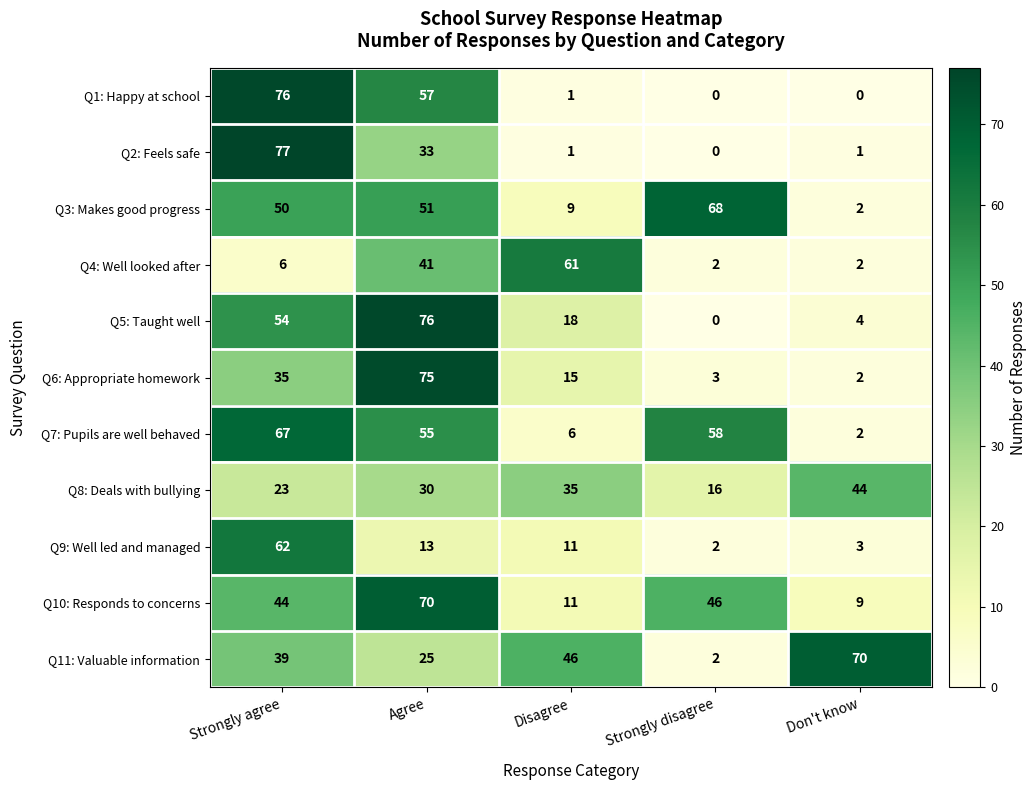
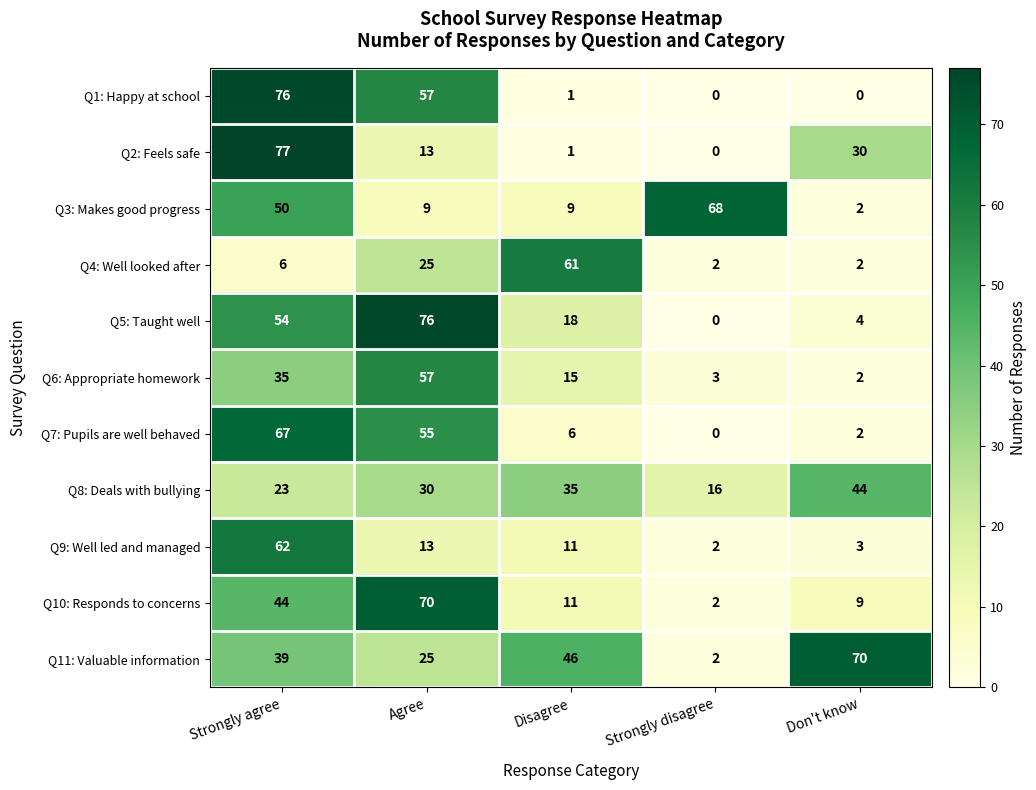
Q2: Feels safe, Agree: 33 -> 13
Q2: Feels safe, Don't know: 1 -> 30
Q3: Makes good progress, Agree: 51 -> 9
Q4: Well looked after, Agree: 41 -> 25
Q6: Appropriate homework, Agree: 75 -> 57
Q7: Pupils are well behaved, Strongly disagree: 58 -> 0
Q10: Responds to concerns, Strongly disagree: 46 -> 2
